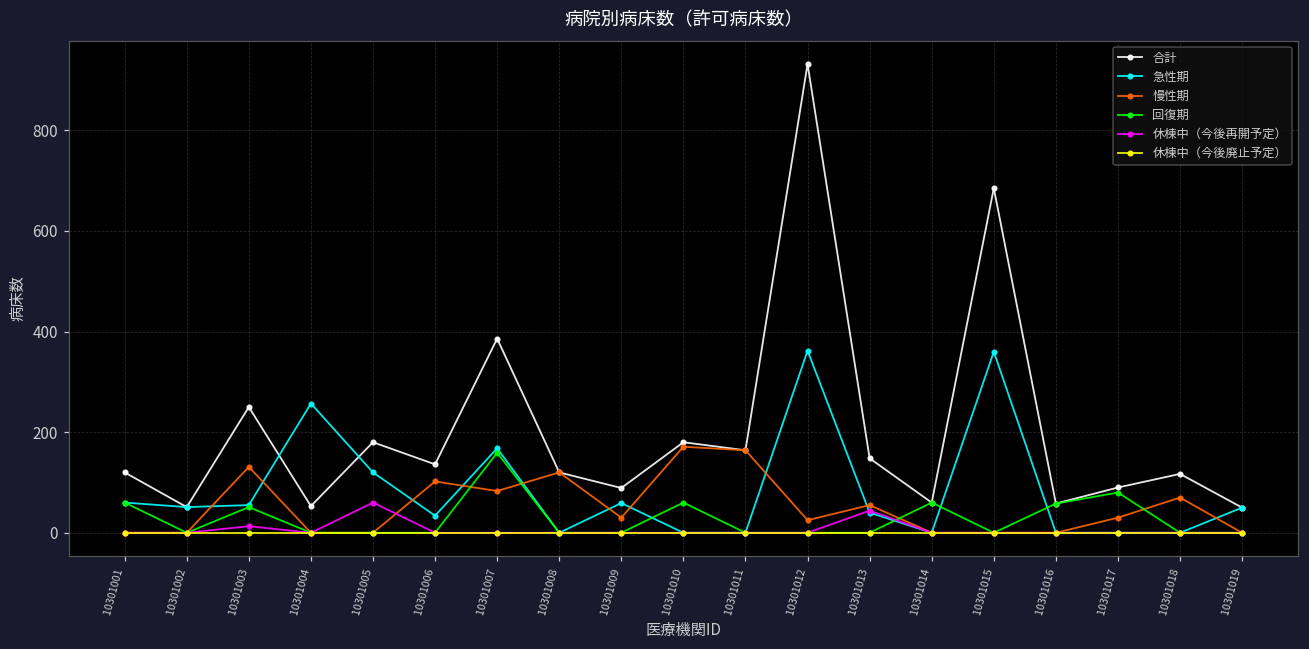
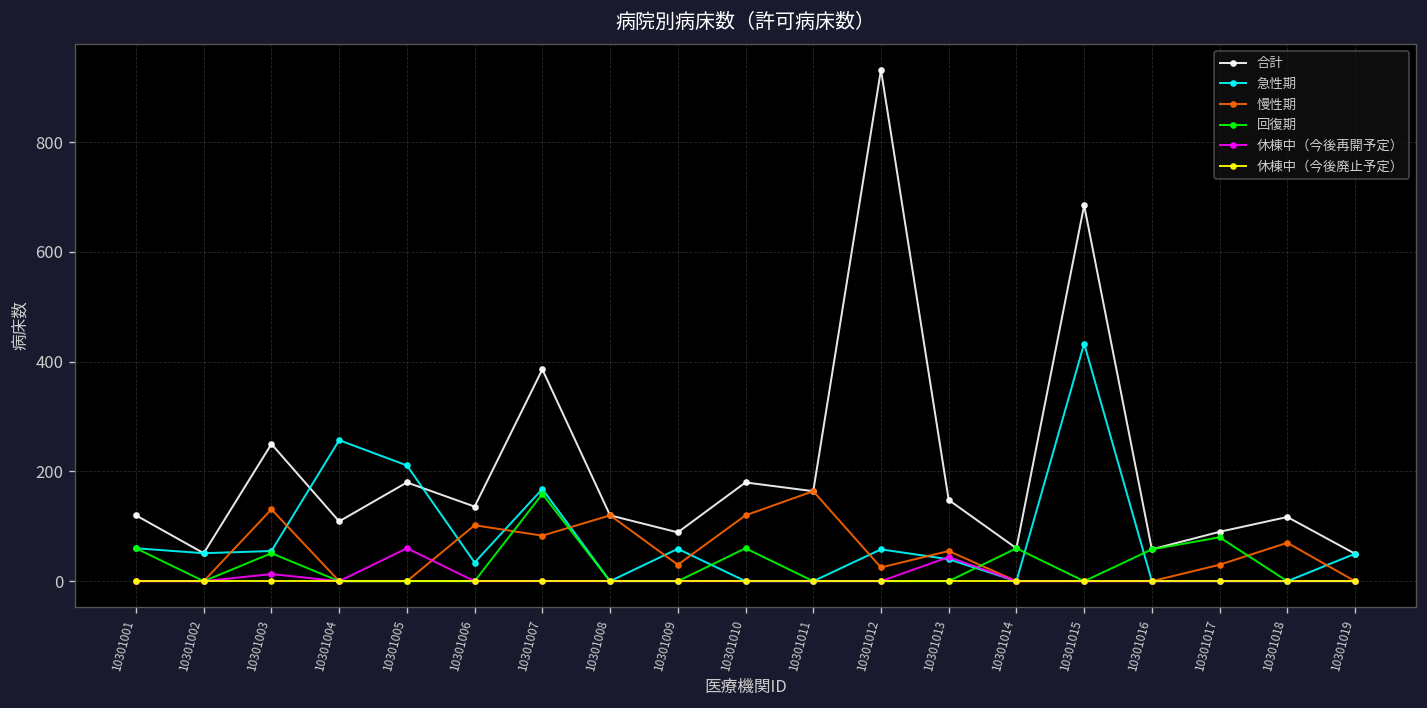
合計, 10301004: 50 -> 110
急性期, 10301005: 120 -> 210
慢性期, 10301010: 170 -> 120
急性期, 10301012: 360 -> 60
急性期, 10301015: 360 -> 430
